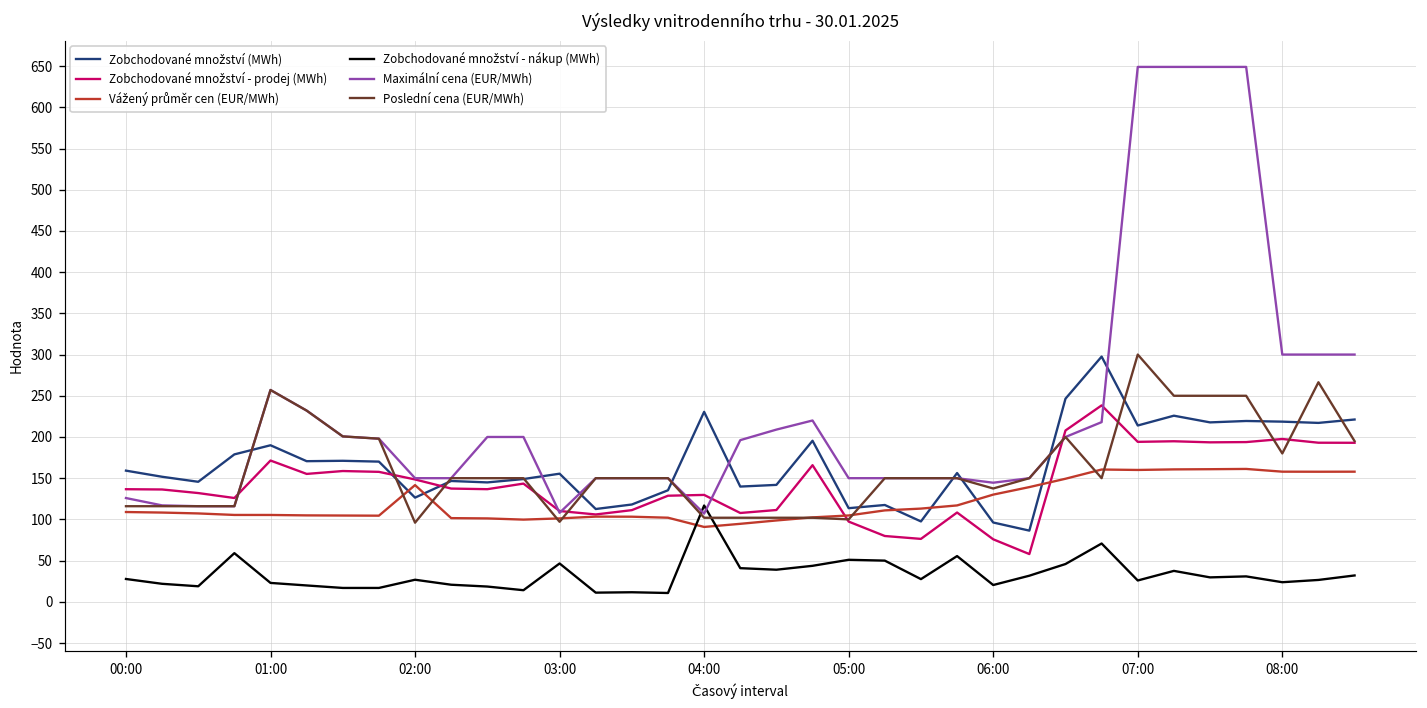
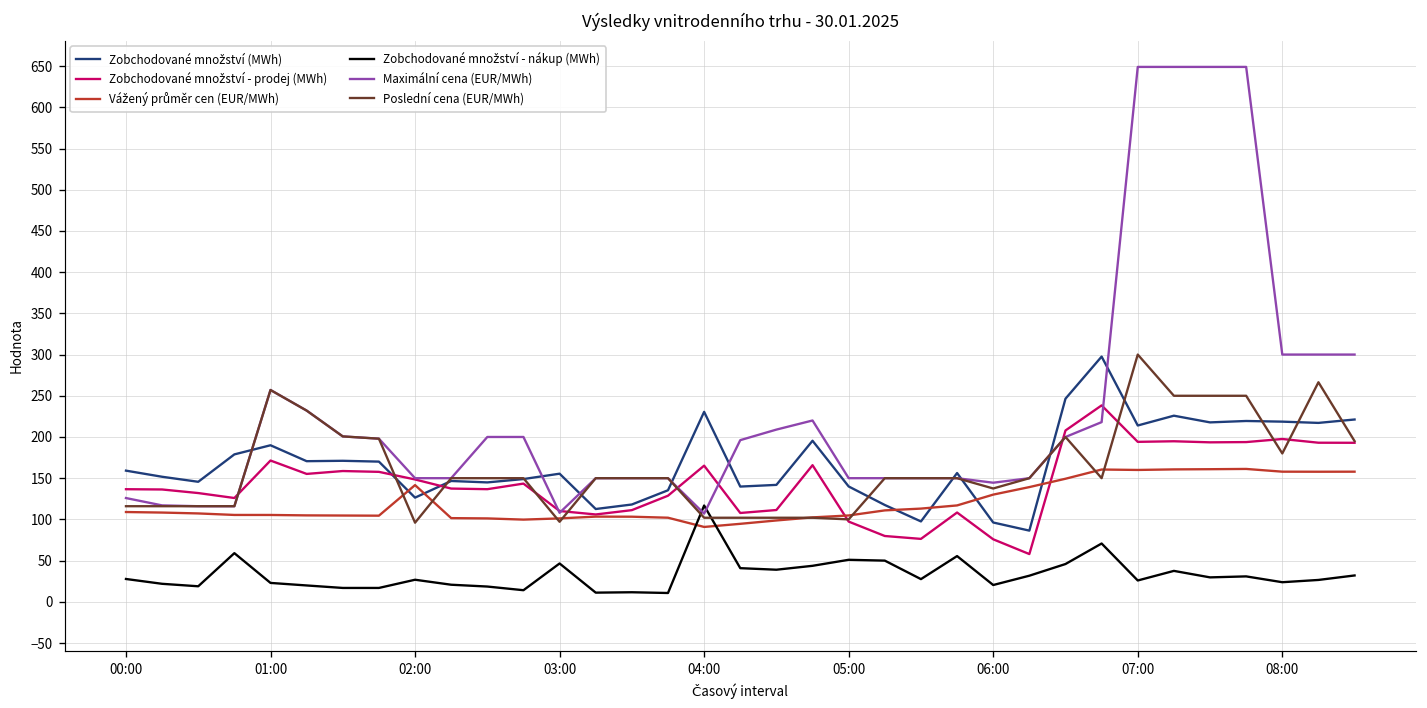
Zobchodované množství - prodej (MWh), 04:00: 130 -> 170
Zobchodované množství (MWh), 05:00: 110 -> 140
